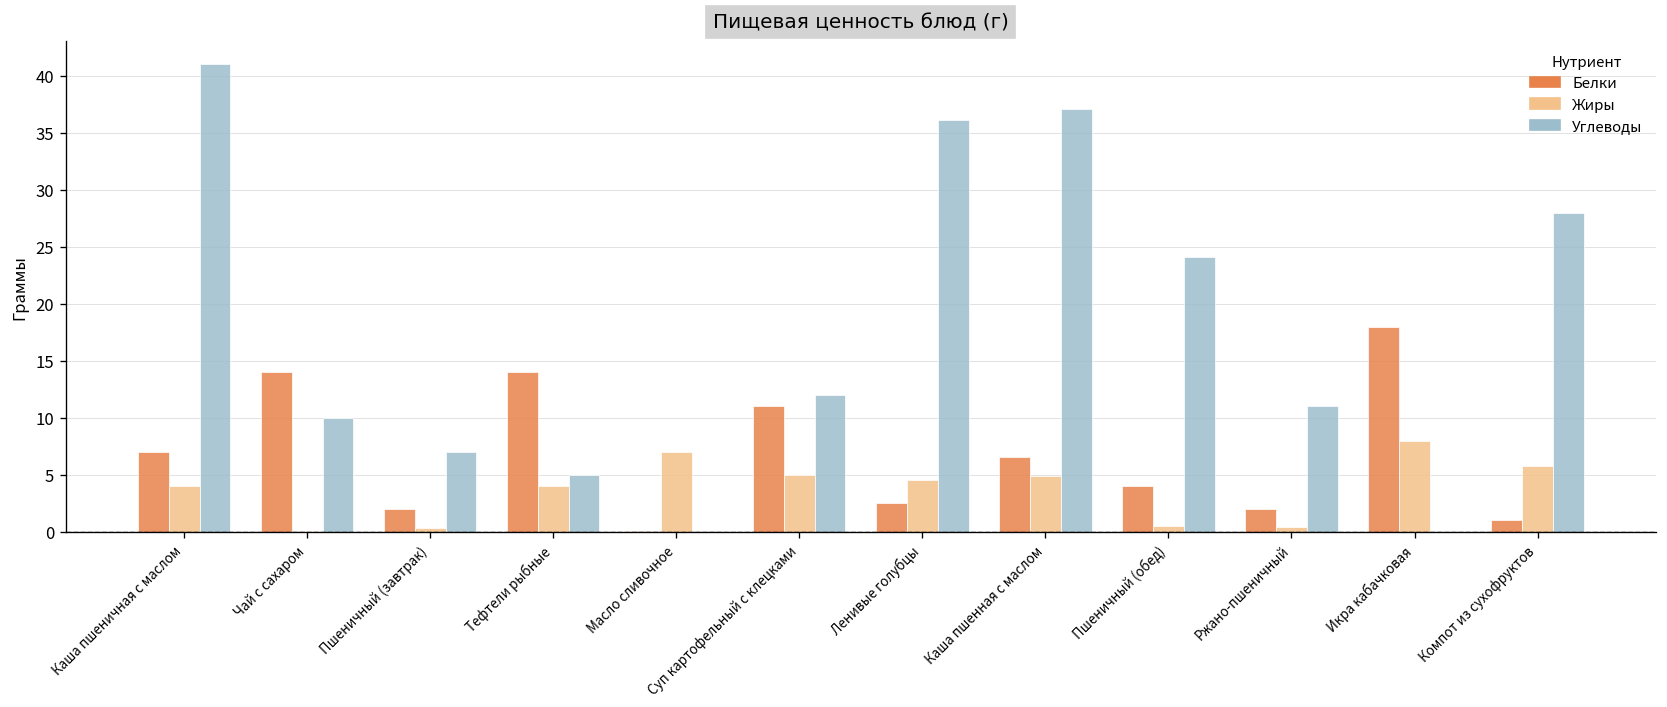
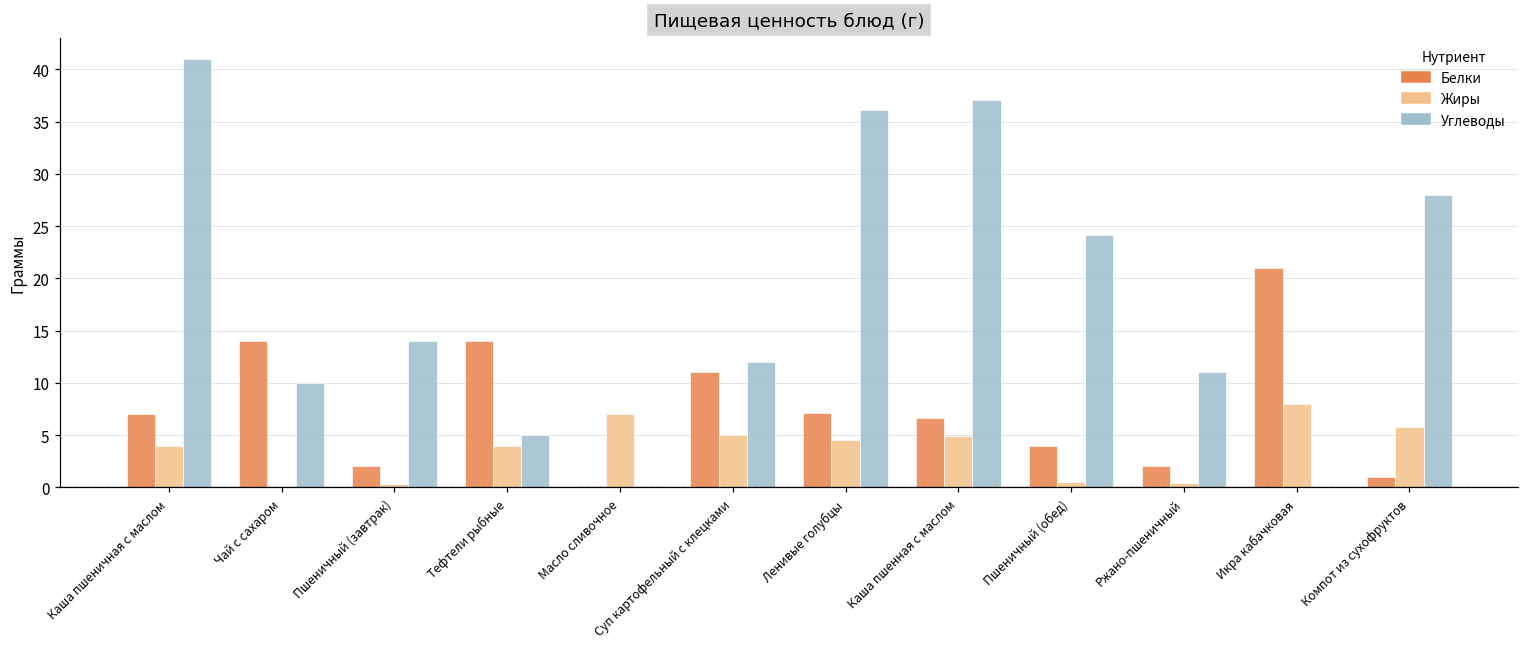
Углеводы, Пшеничный (завтрак): 7 -> 14
Белки, Ленивые голубцы: 2 -> 7
Белки, Икра кабачковая: 18 -> 21
